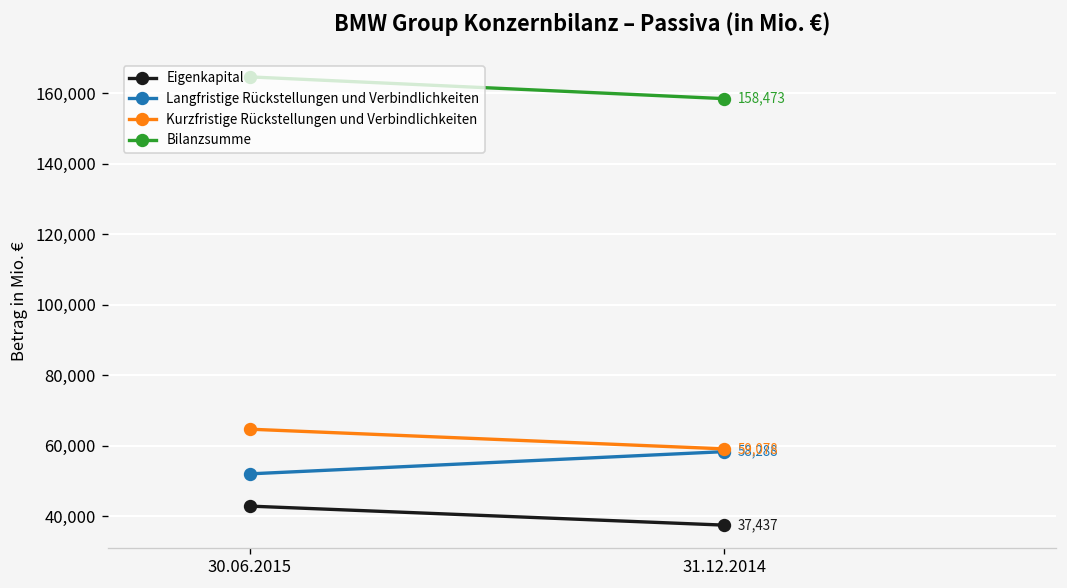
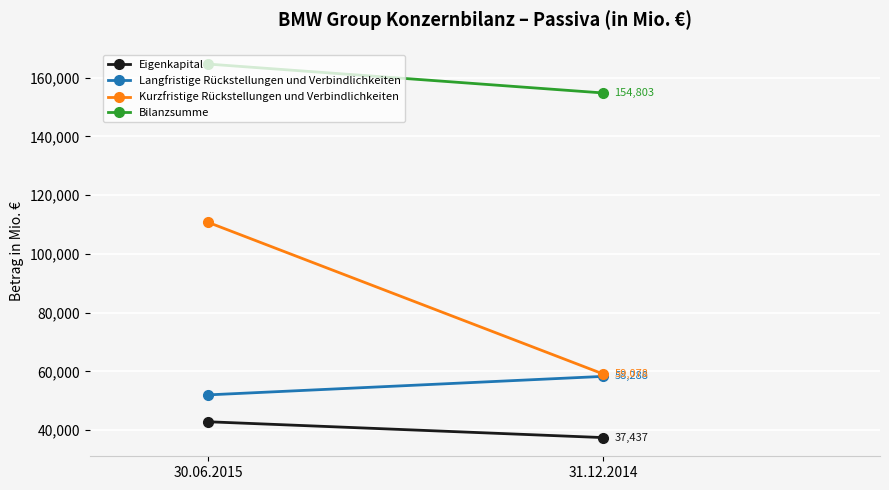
Kurzfristige Rückstellungen und Verbindlichkeiten, 30.06.2015: 65,000 -> 111,000
Bilanzsumme, 31.12.2014: 158,473 -> 154,803
